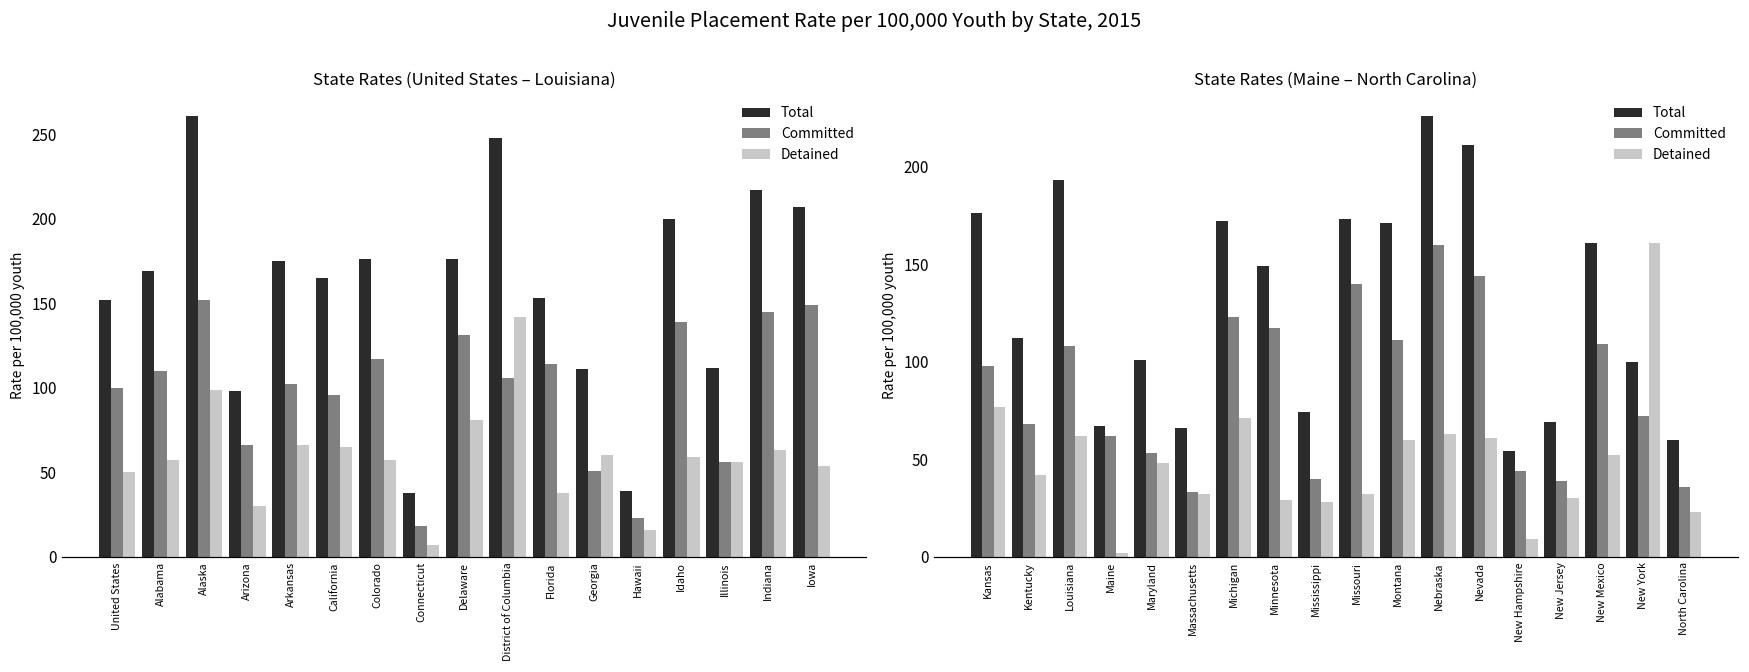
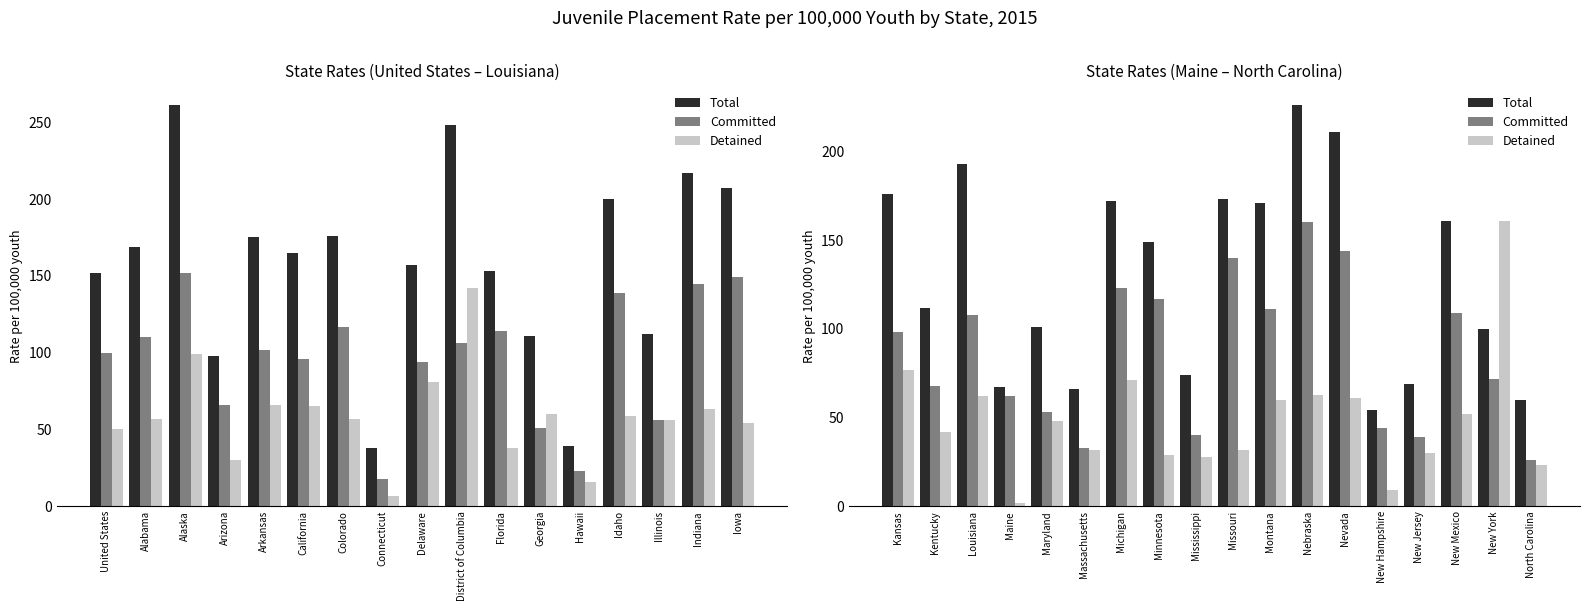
State Rates (United States – Louisiana), Total, Delaware: 176 -> 157
State Rates (United States – Louisiana), Committed, Delaware: 131 -> 94
State Rates (Maine – North Carolina), Committed, North Carolina: 36 -> 26
